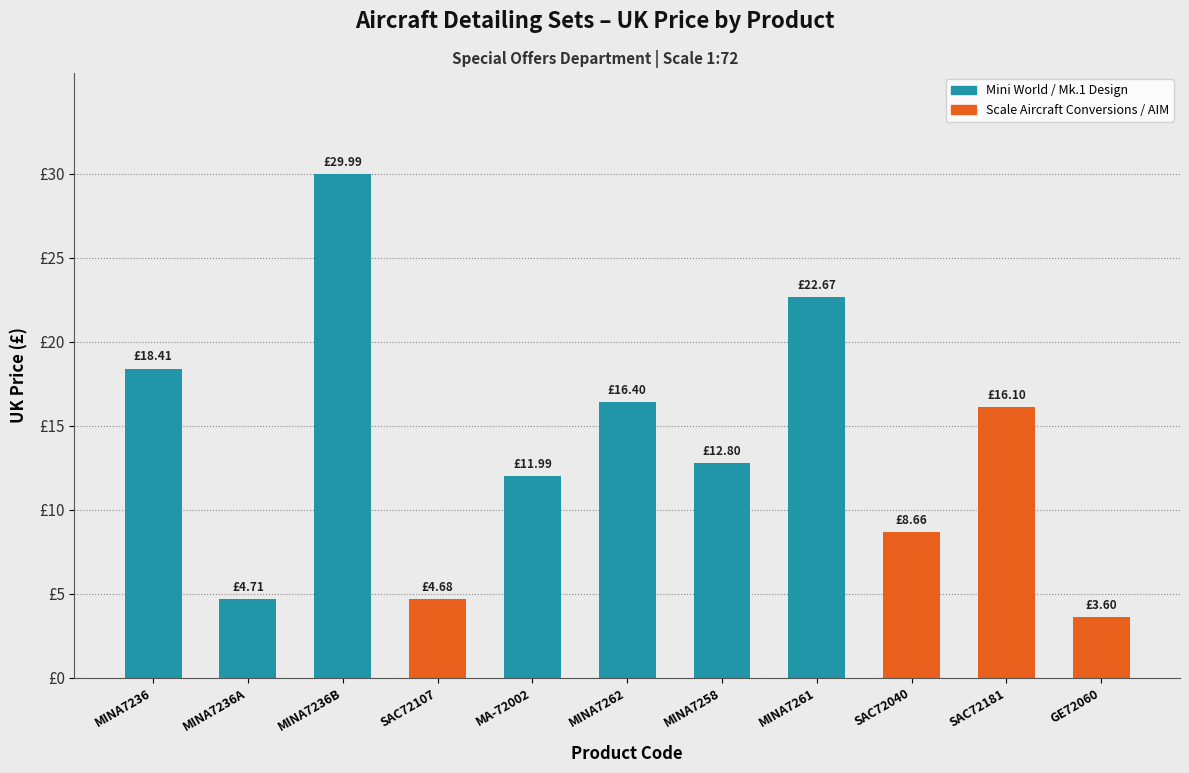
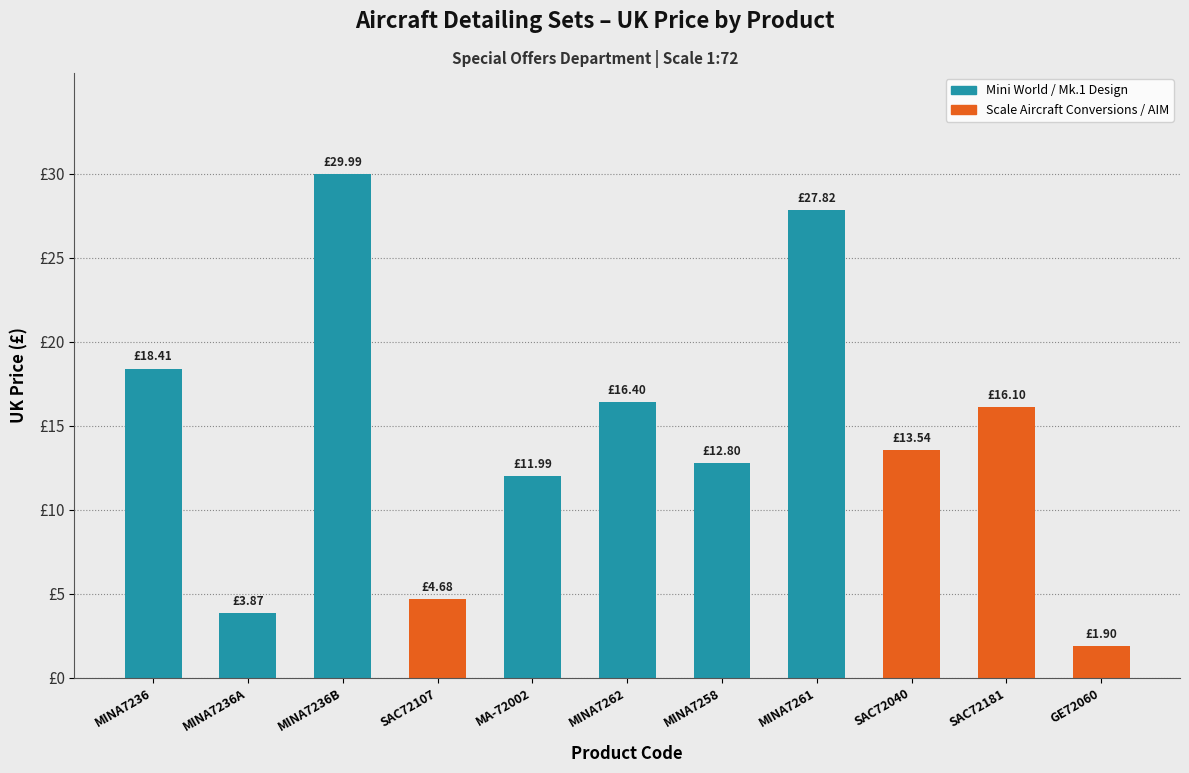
MINA7236A: £4.71 -> £3.87
MINA7261: £22.67 -> £27.82
SAC72040: £8.66 -> £13.54
GE72060: £3.60 -> £1.90
